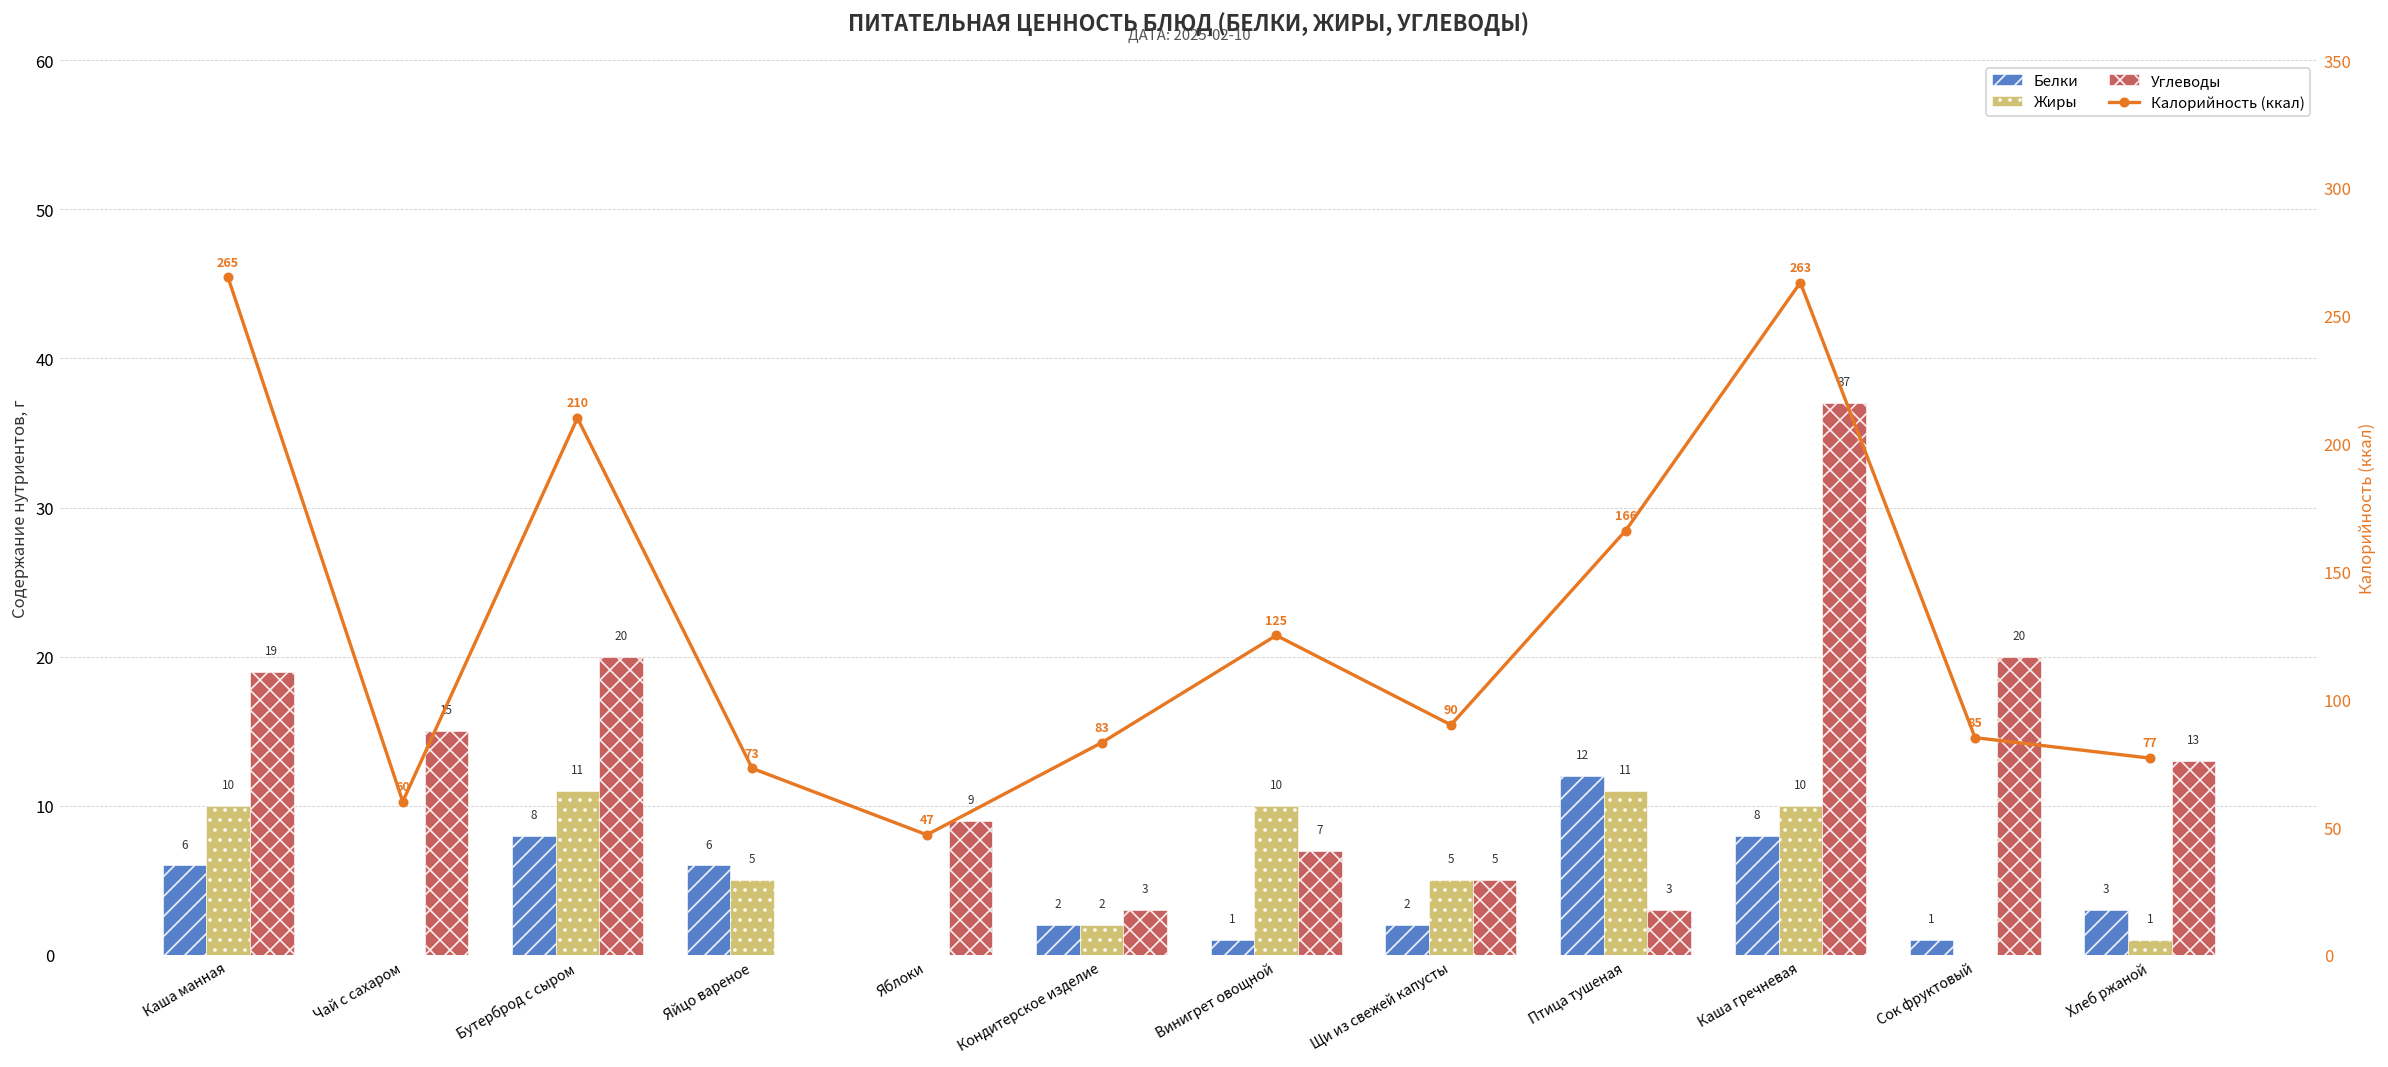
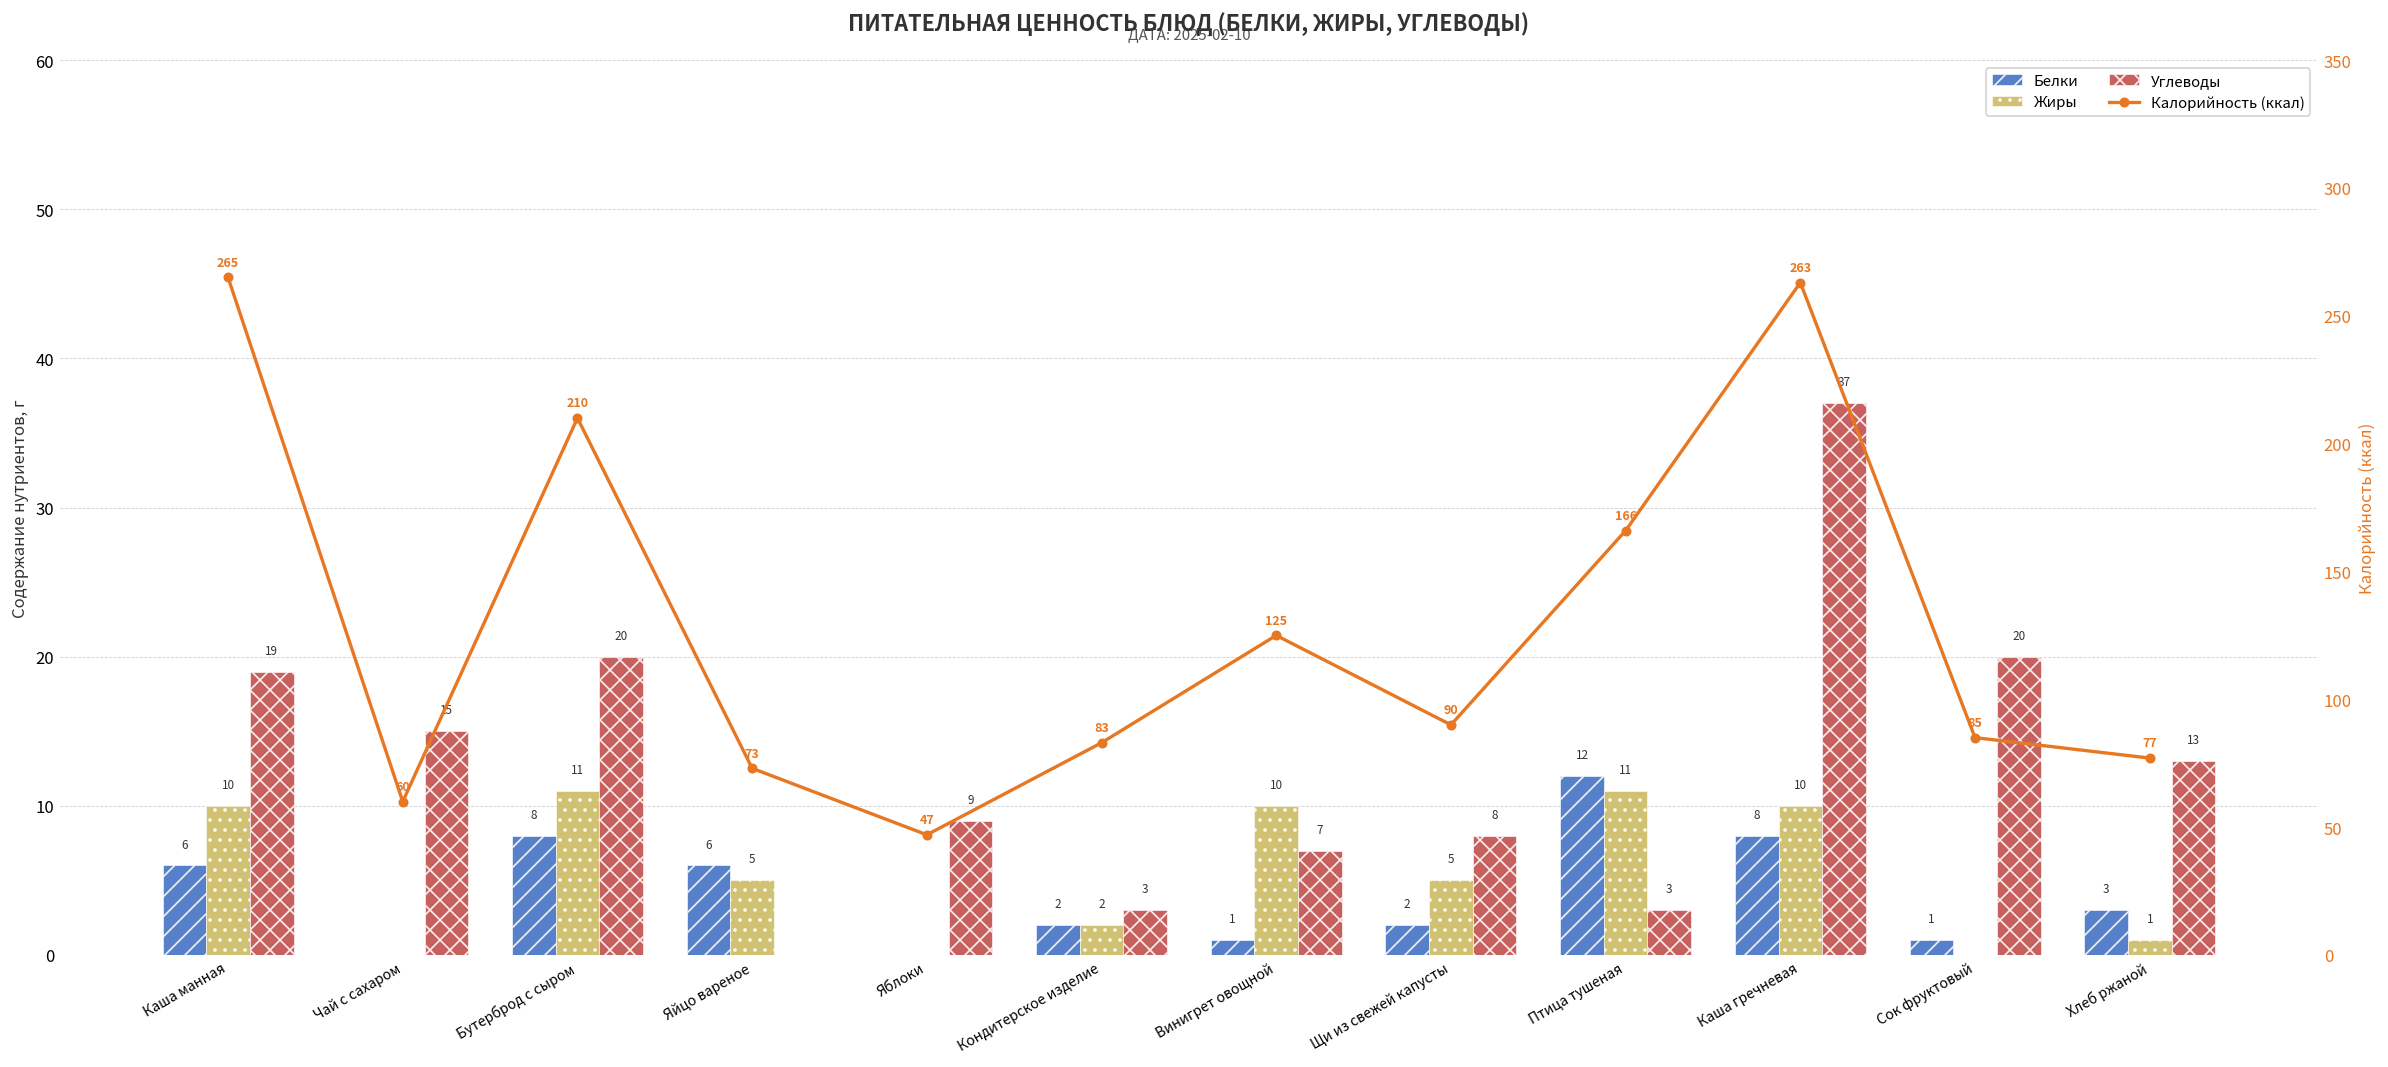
Углеводы, Щи из свежей капусты: 5 -> 8
